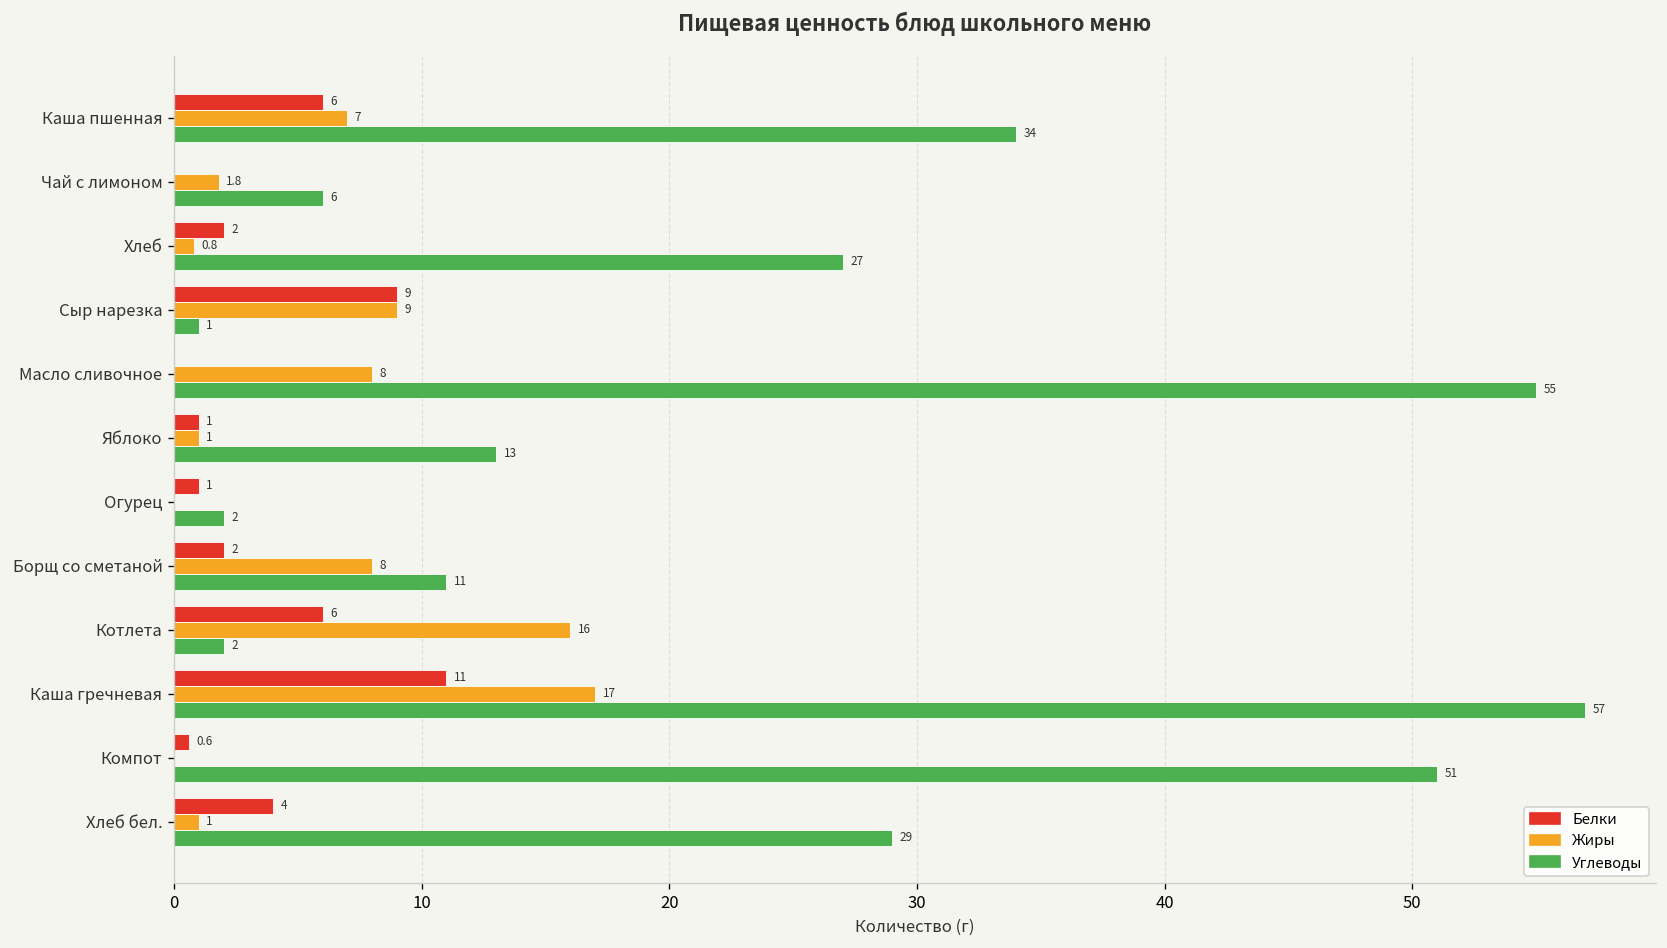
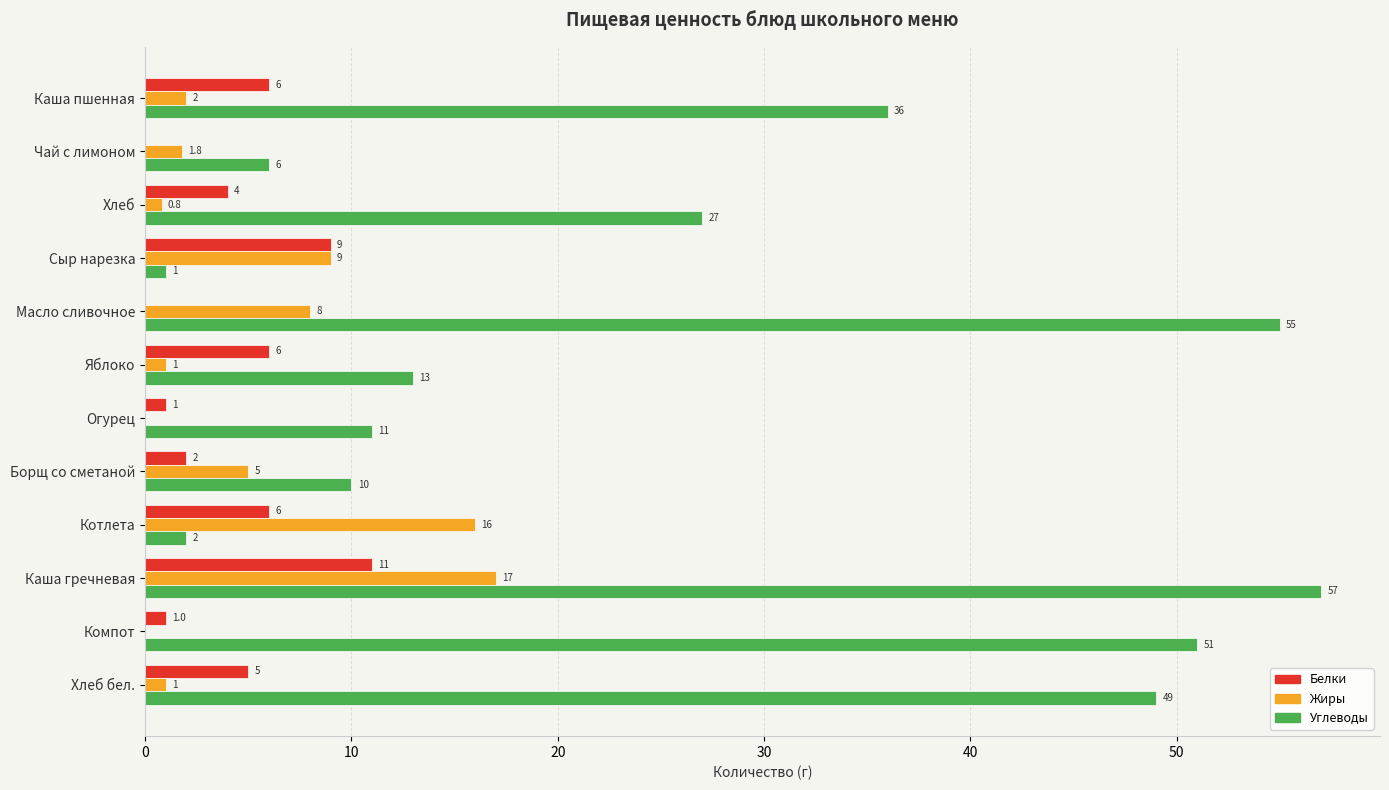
Жиры, Каша пшенная: 7 -> 2
Углеводы, Каша пшенная: 34 -> 36
Белки, Хлеб: 2 -> 4
Белки, Яблоко: 1 -> 6
Углеводы, Огурец: 2 -> 11
Жиры, Борщ со сметаной: 8 -> 5
Углеводы, Борщ со сметаной: 11 -> 10
Белки, Компот: 0.6 -> 1.0
Белки, Хлеб бел.: 4 -> 5
Углеводы, Хлеб бел.: 29 -> 49
